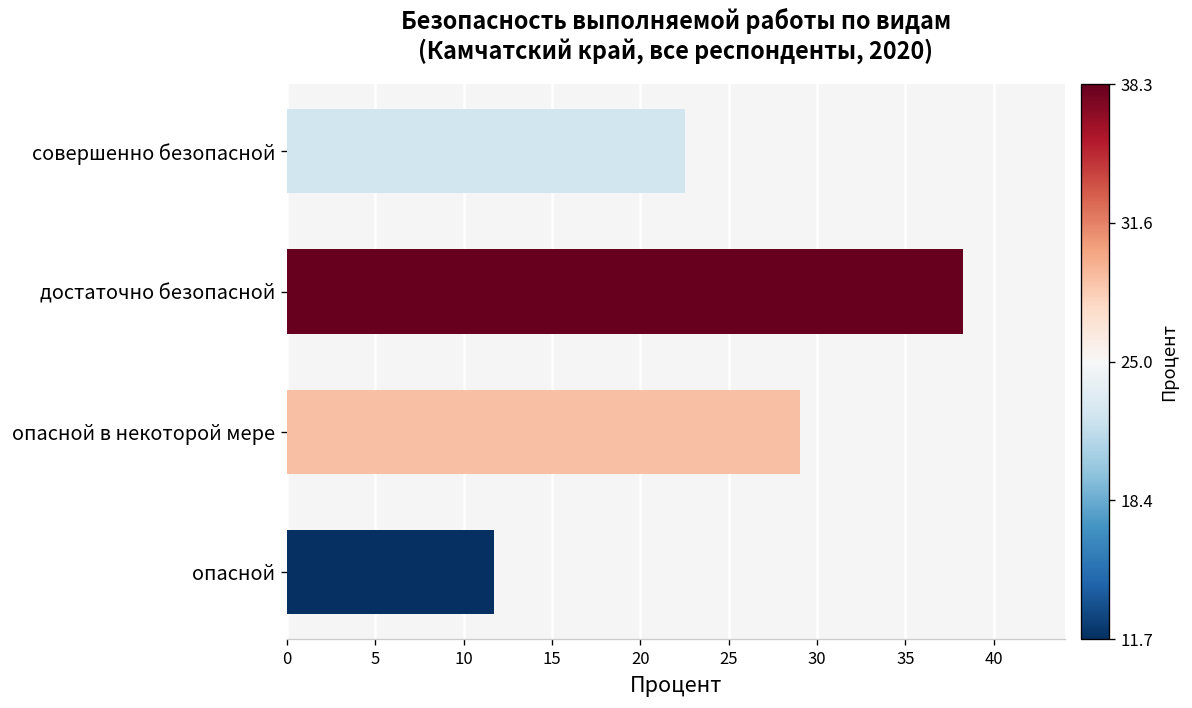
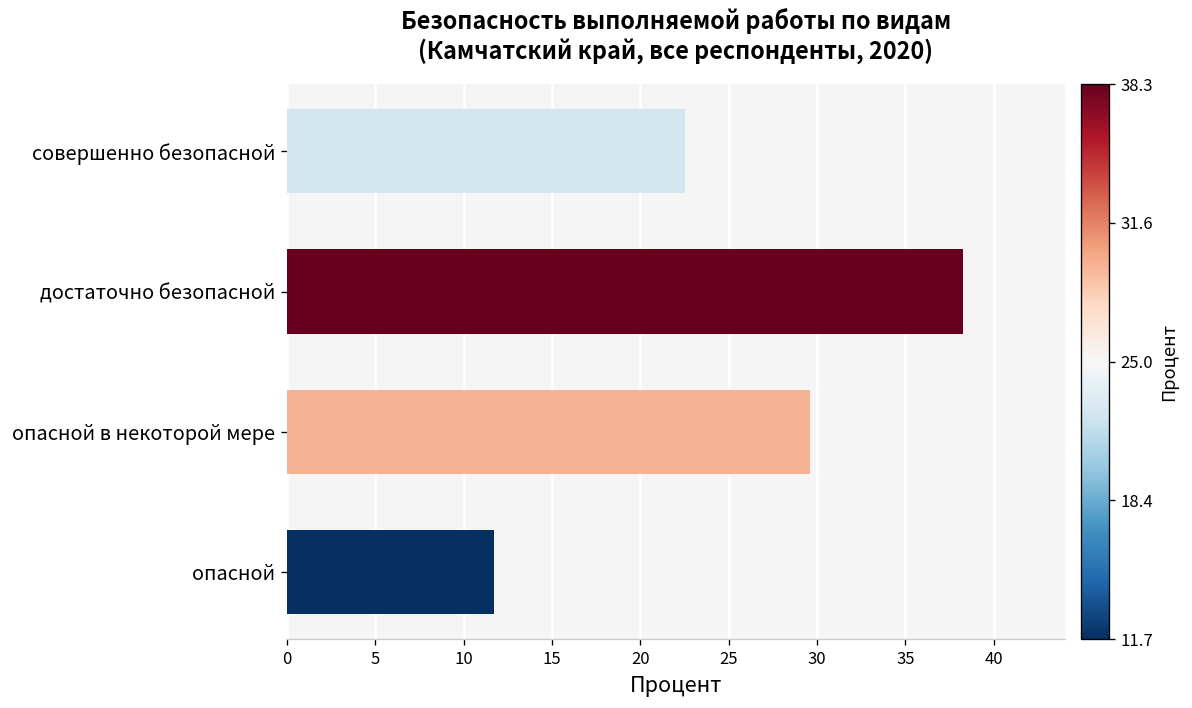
опасной в некоторой мере: 29.0 -> 29.6
